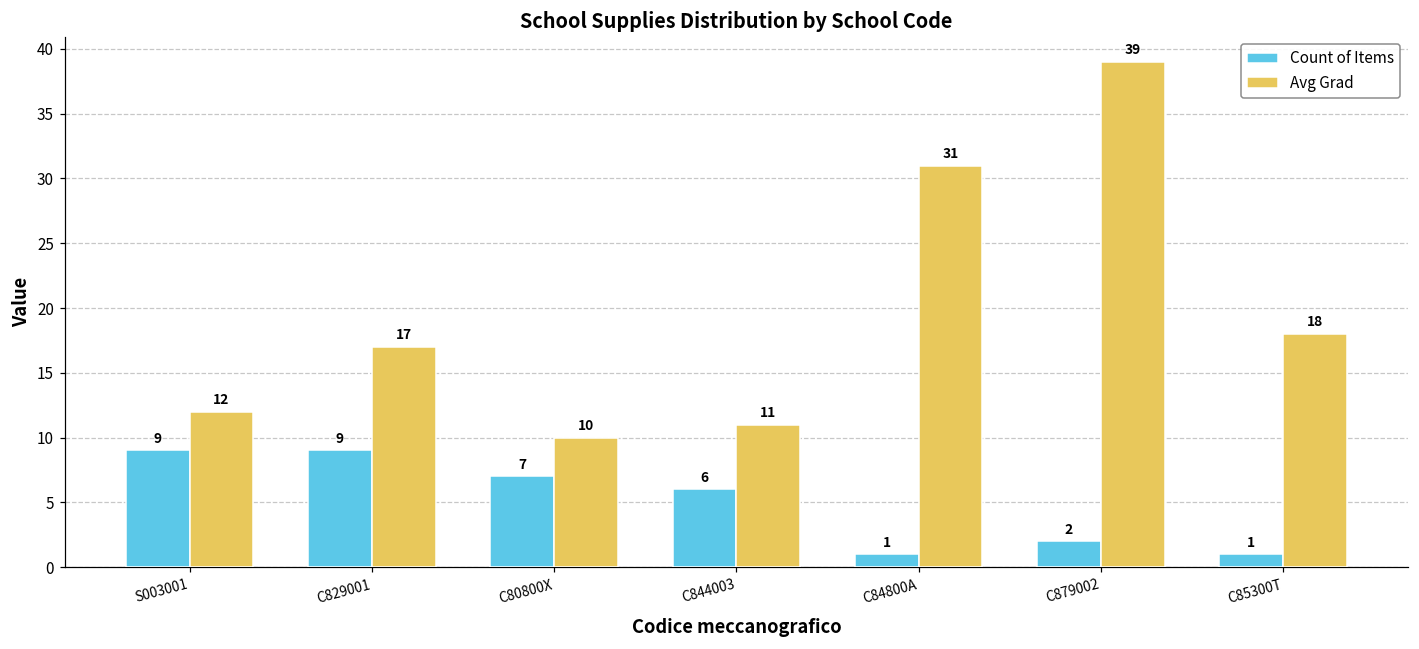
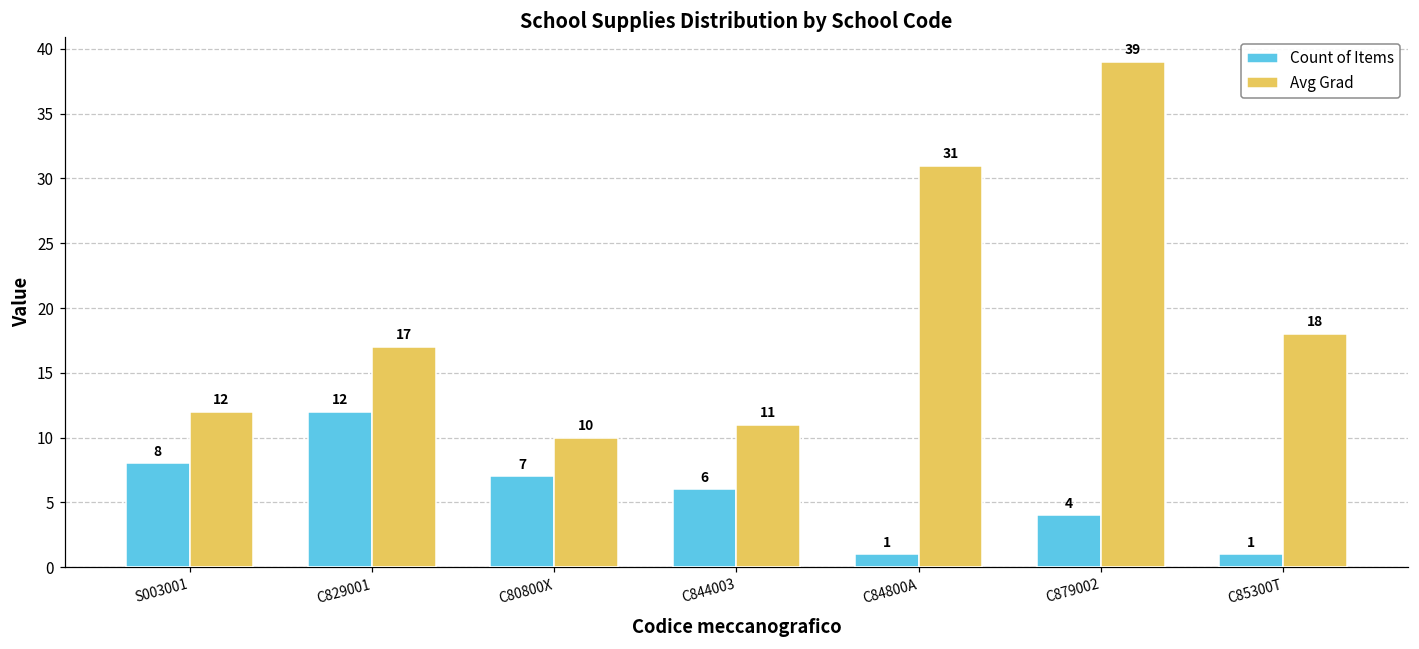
Count of Items, S003001: 9 -> 8
Count of Items, C829001: 9 -> 12
Count of Items, C879002: 2 -> 4
